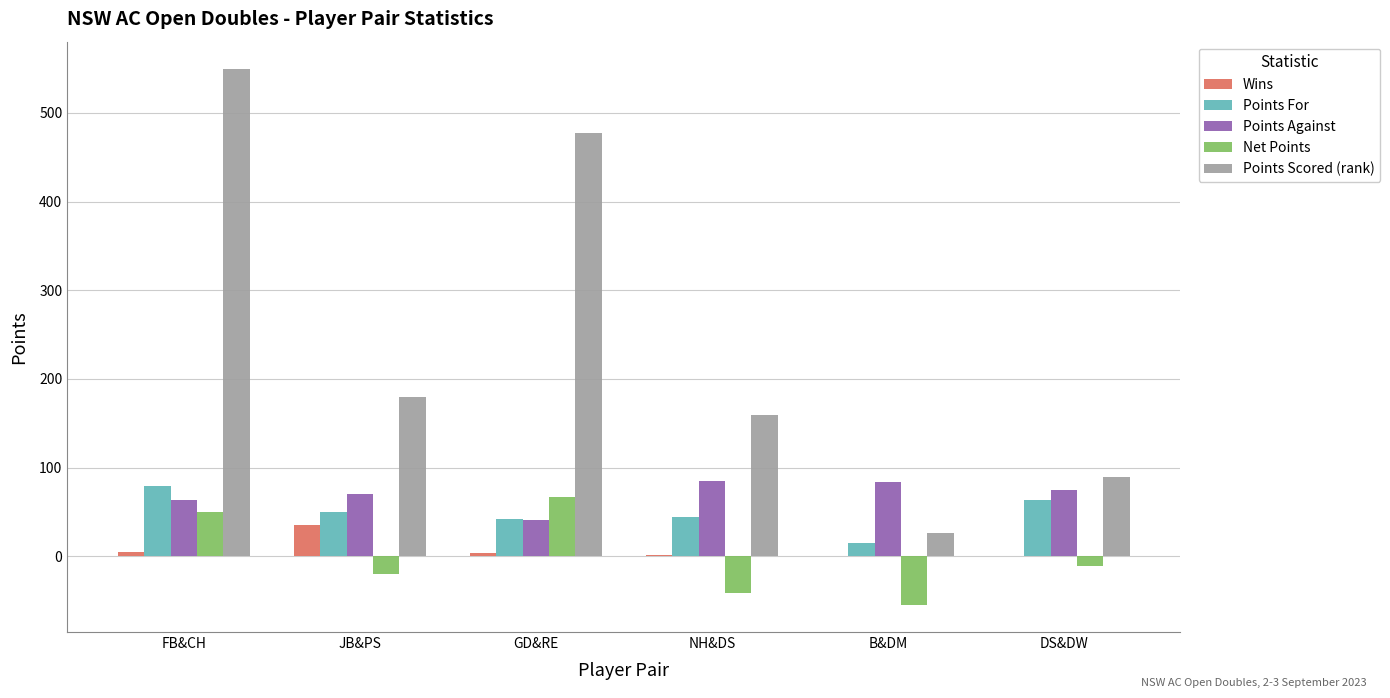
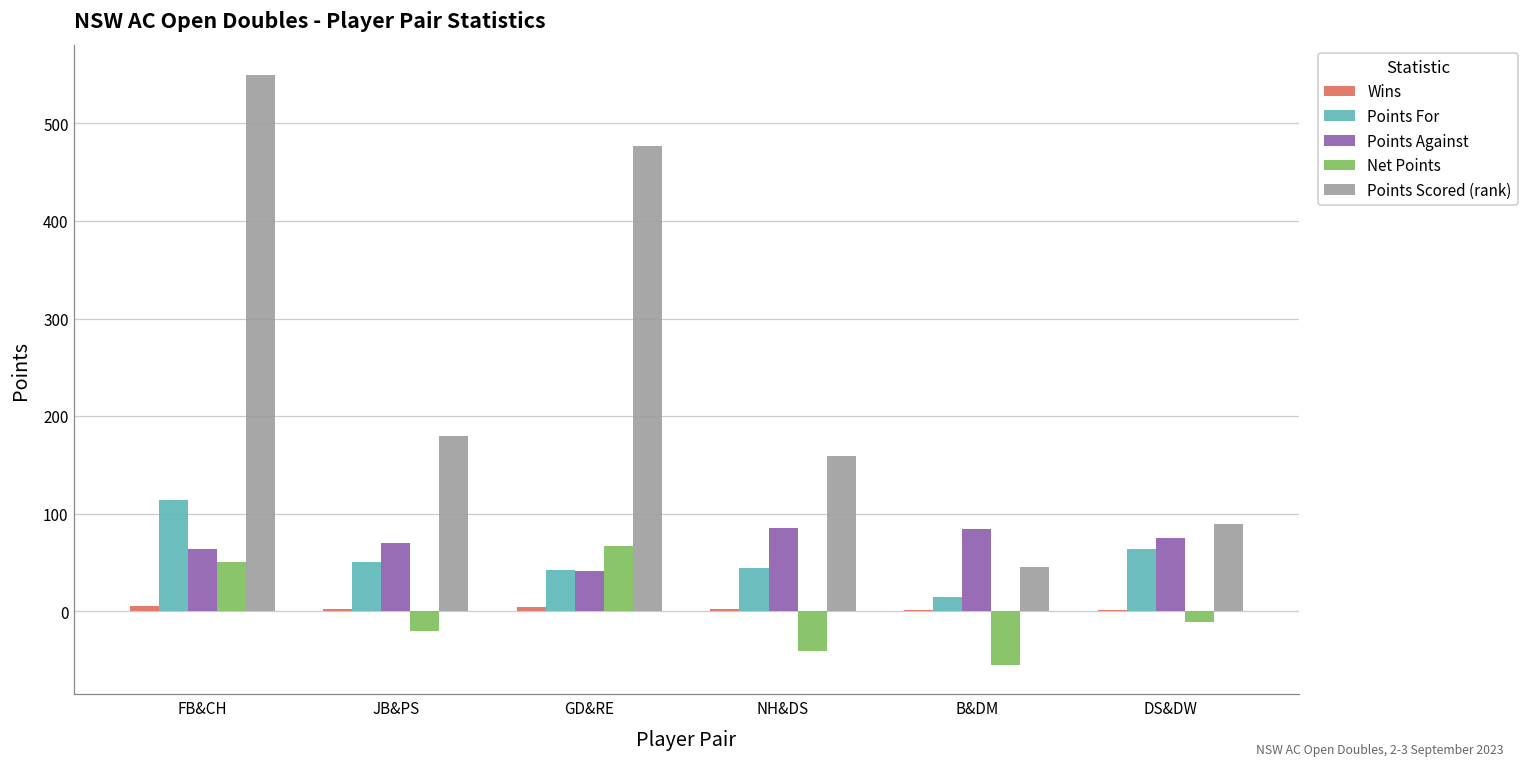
Points For, FB&CH: 80 -> 110
Wins, JB&PS: 40 -> 0
Points Scored (rank), B&DM: 30 -> 50
